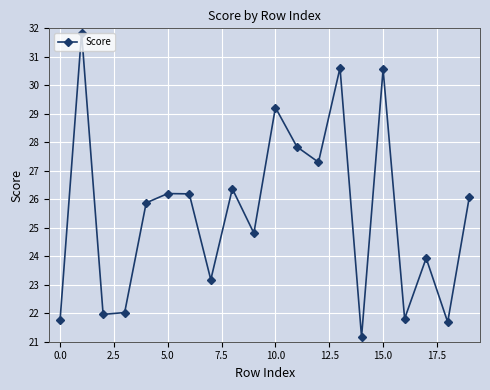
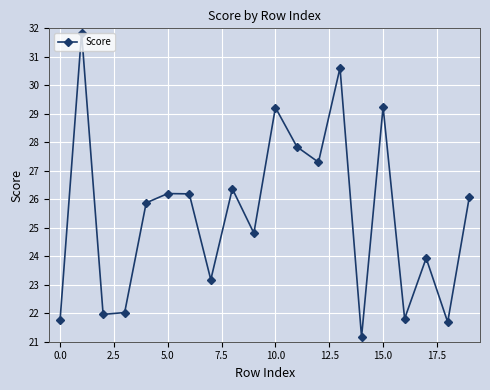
15.0: 30.6 -> 29.2
